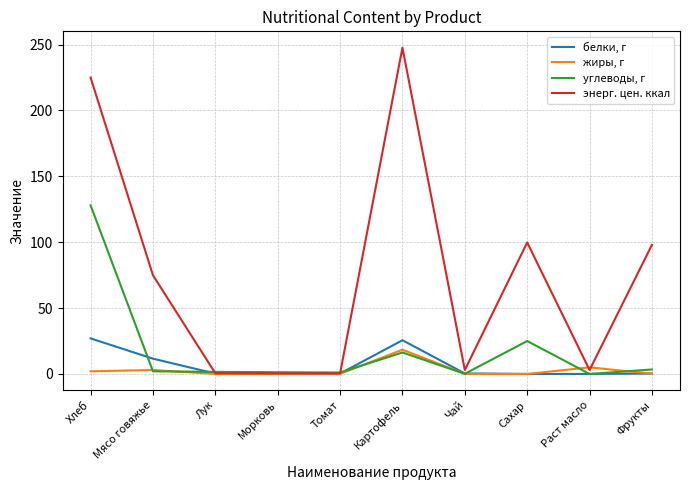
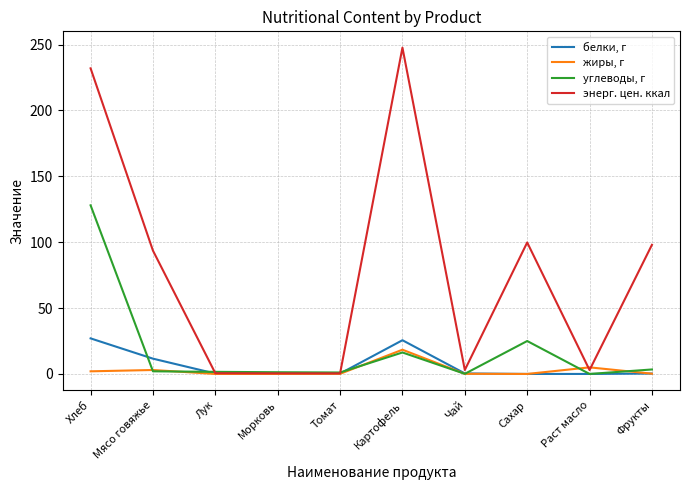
энерг. цен. ккал, Хлеб: 225 -> 232
энерг. цен. ккал, Мясо говяжье: 75 -> 94
